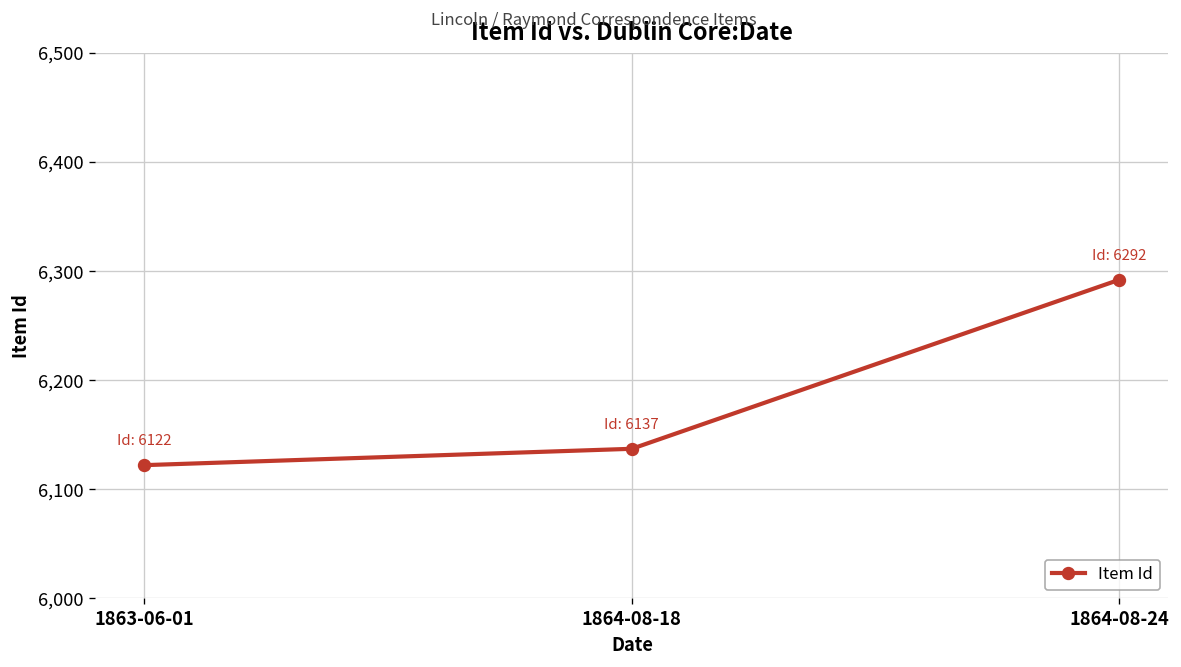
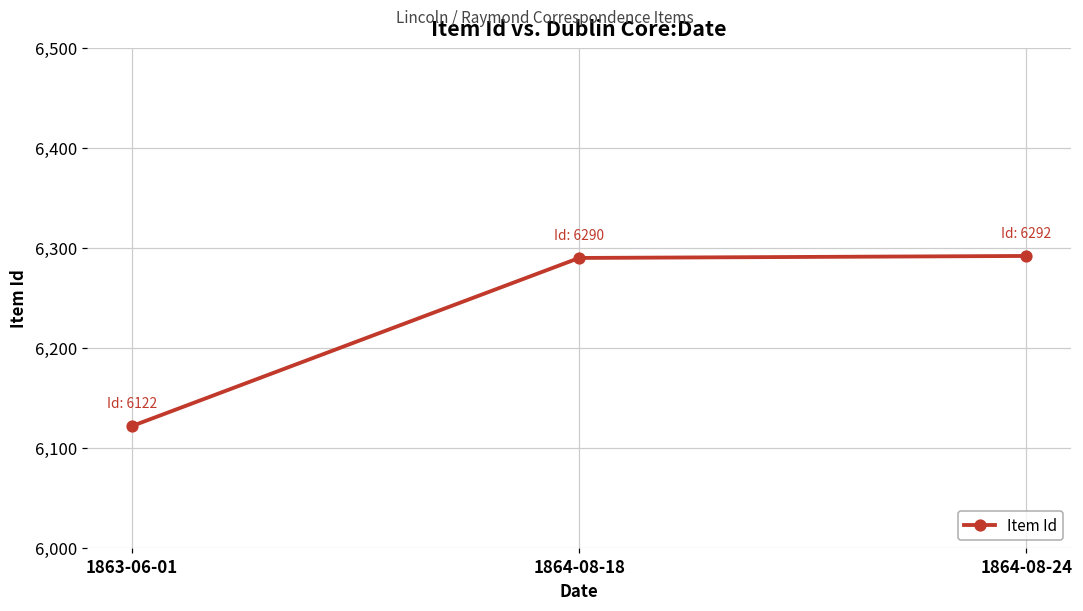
1864-08-18: 6137 -> 6290
